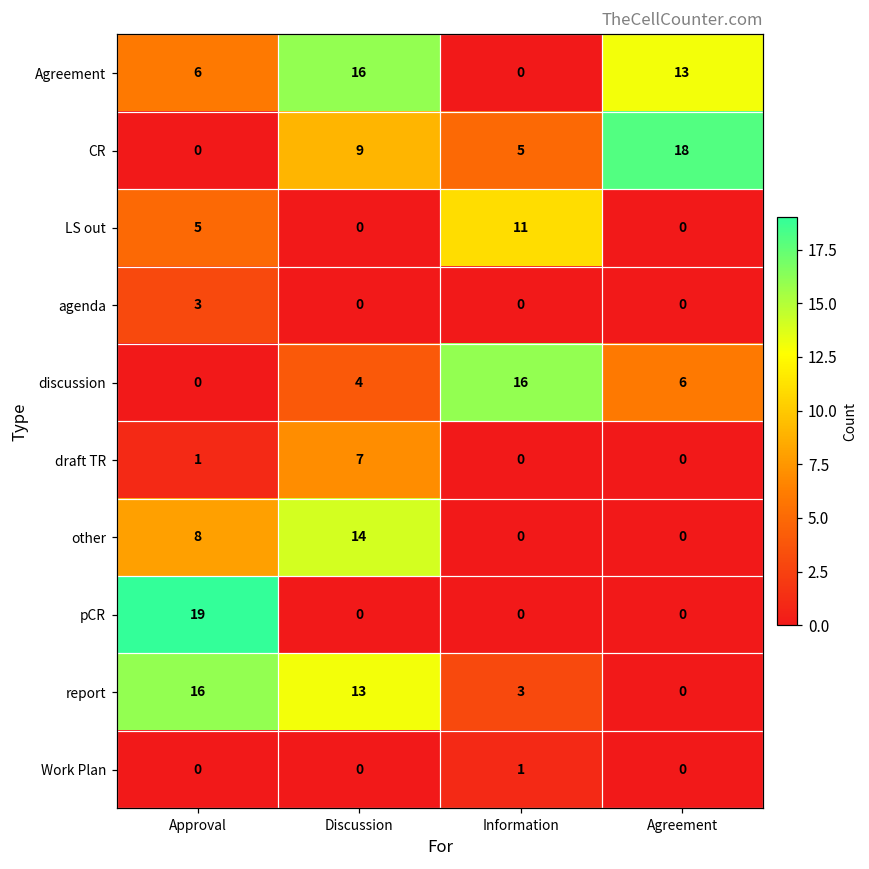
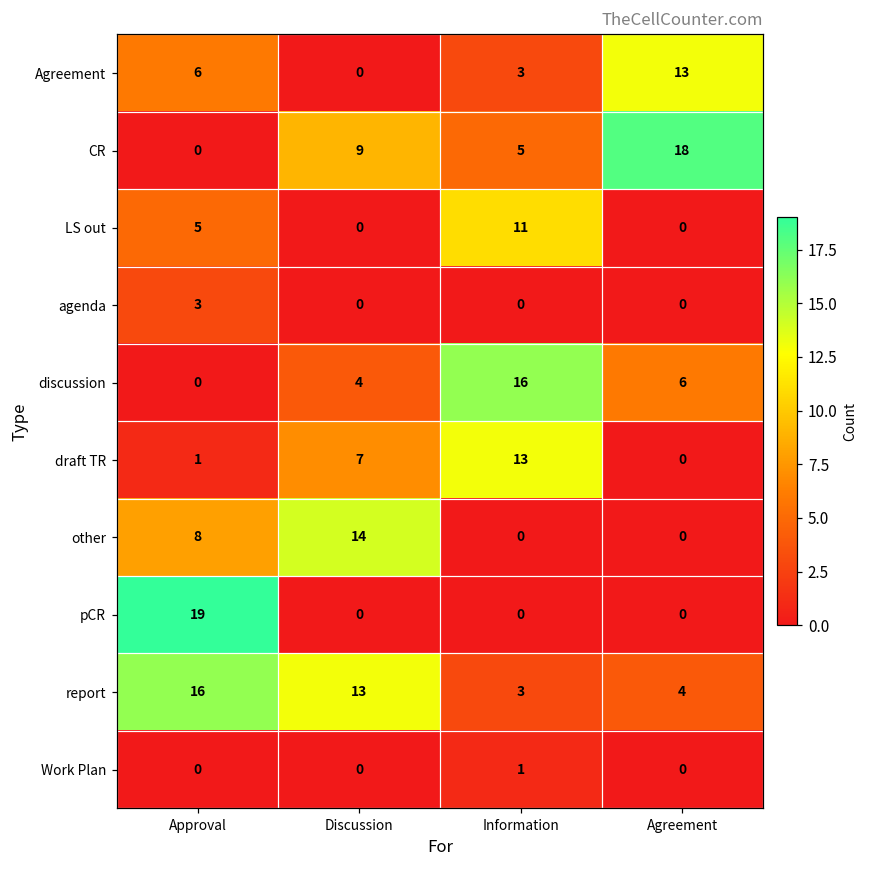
Agreement, Discussion: 16 -> 0
Agreement, Information: 0 -> 3
draft TR, Information: 0 -> 13
report, Agreement: 0 -> 4
